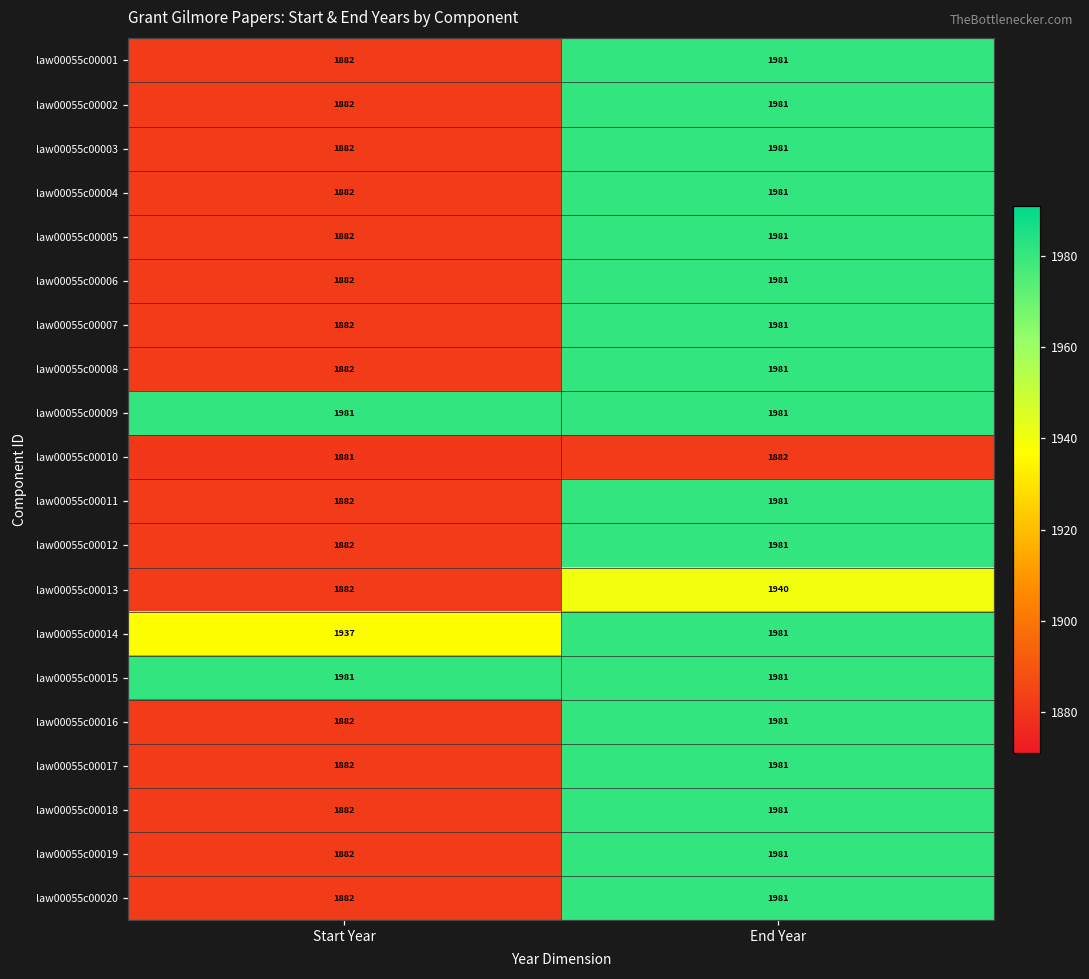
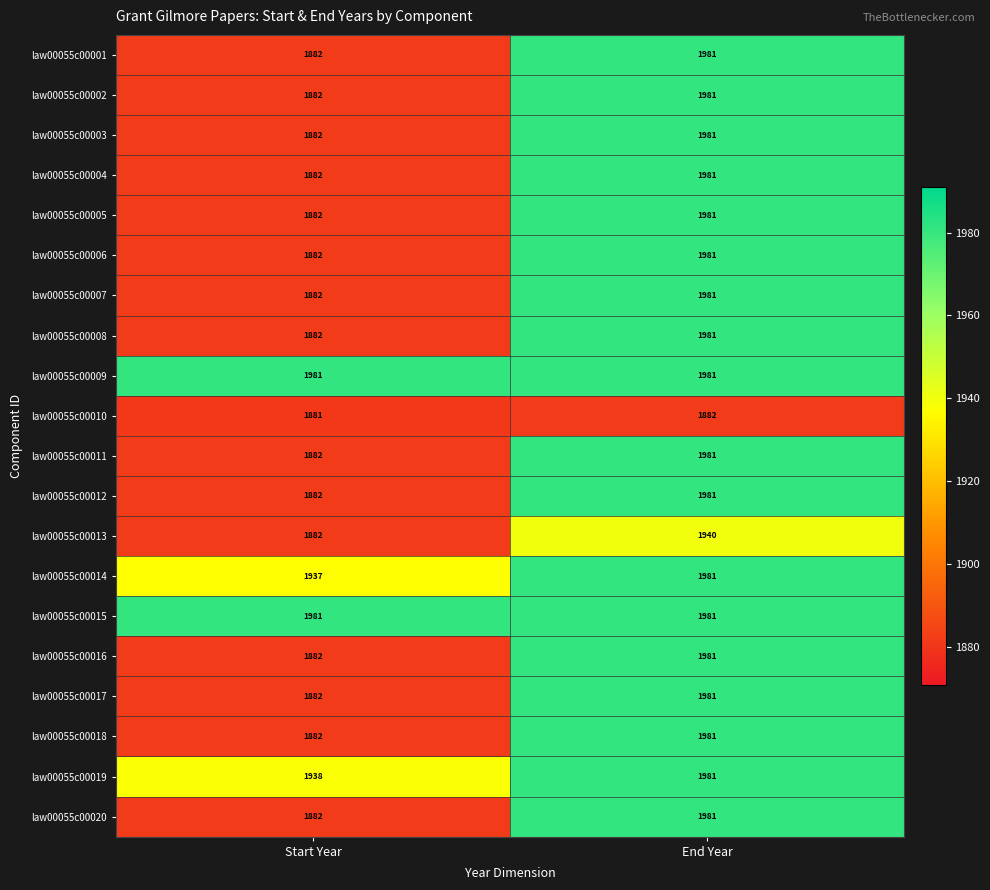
law00055c00019, Start Year: 1882 -> 1938
